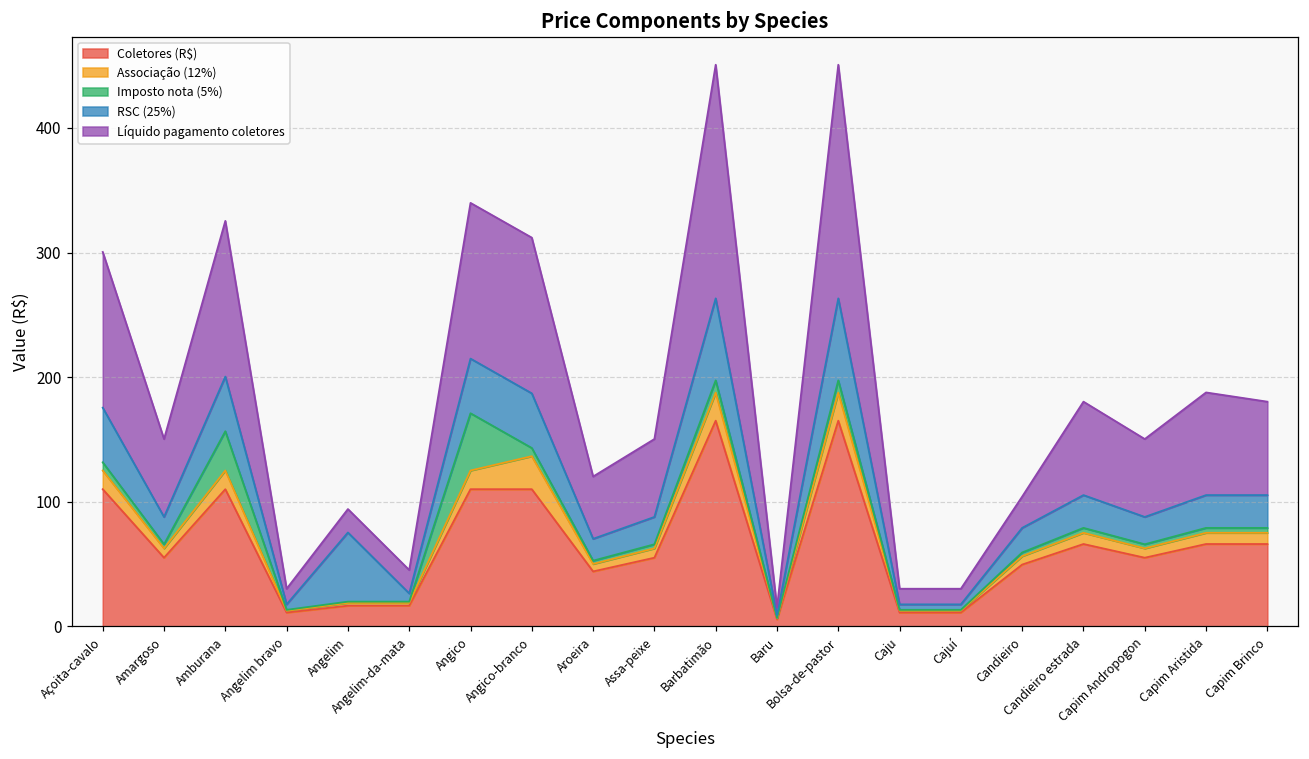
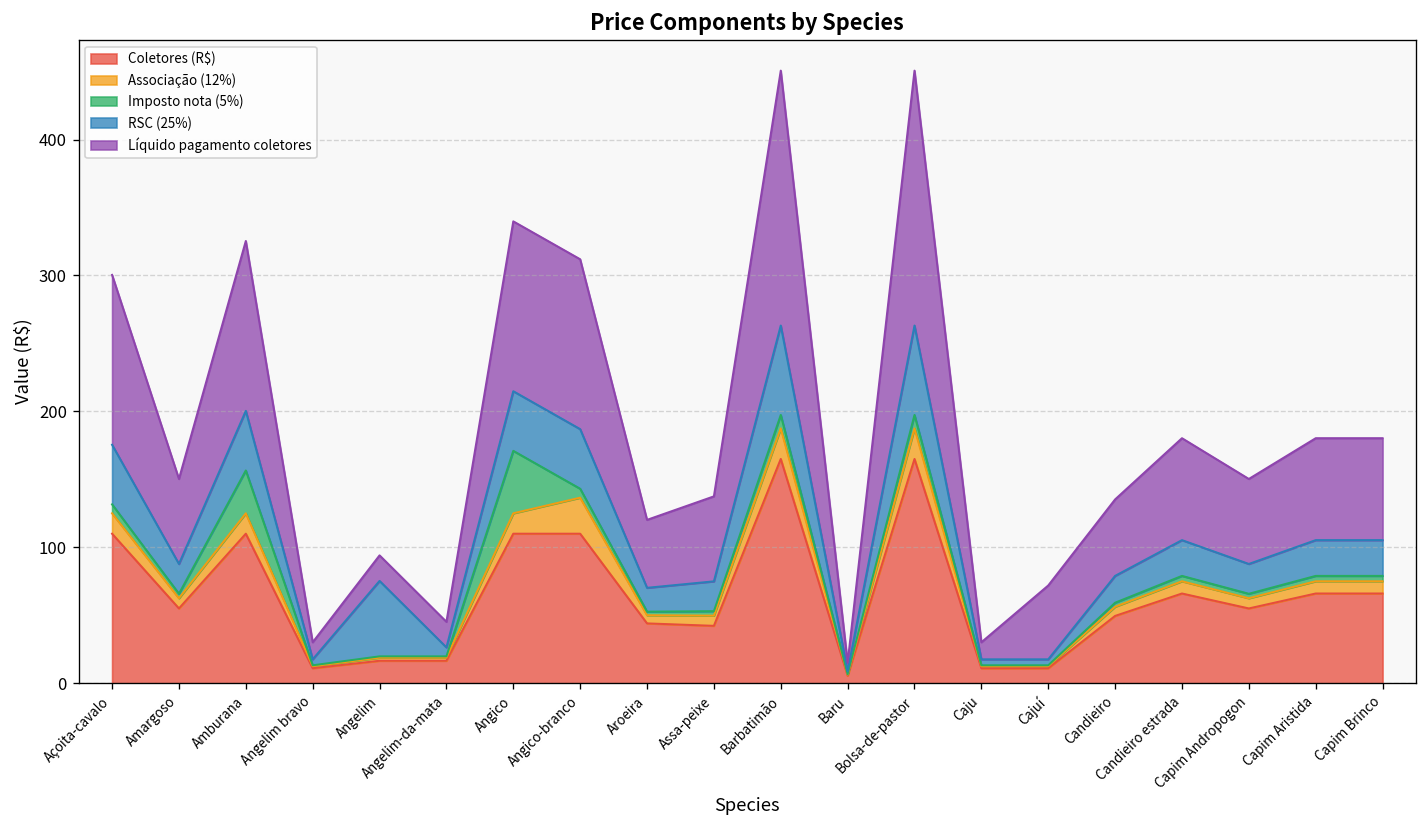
Coletores (R$), Assa-peixe: 55 -> 42
Líquido pagamento coletores, Cajuí: 13 -> 54
Líquido pagamento coletores, Candieiro: 25 -> 56
Líquido pagamento coletores, Capim Aristida: 82 -> 75
